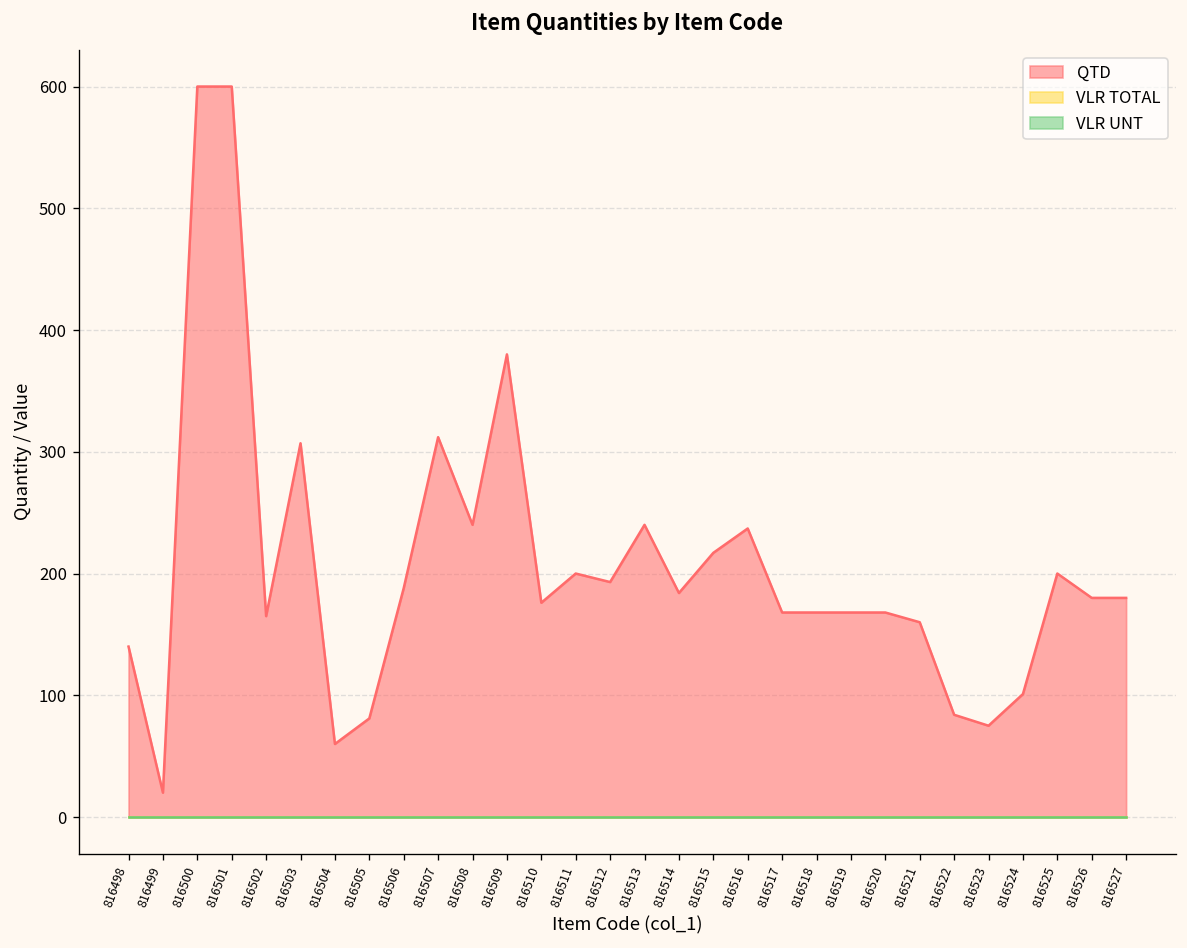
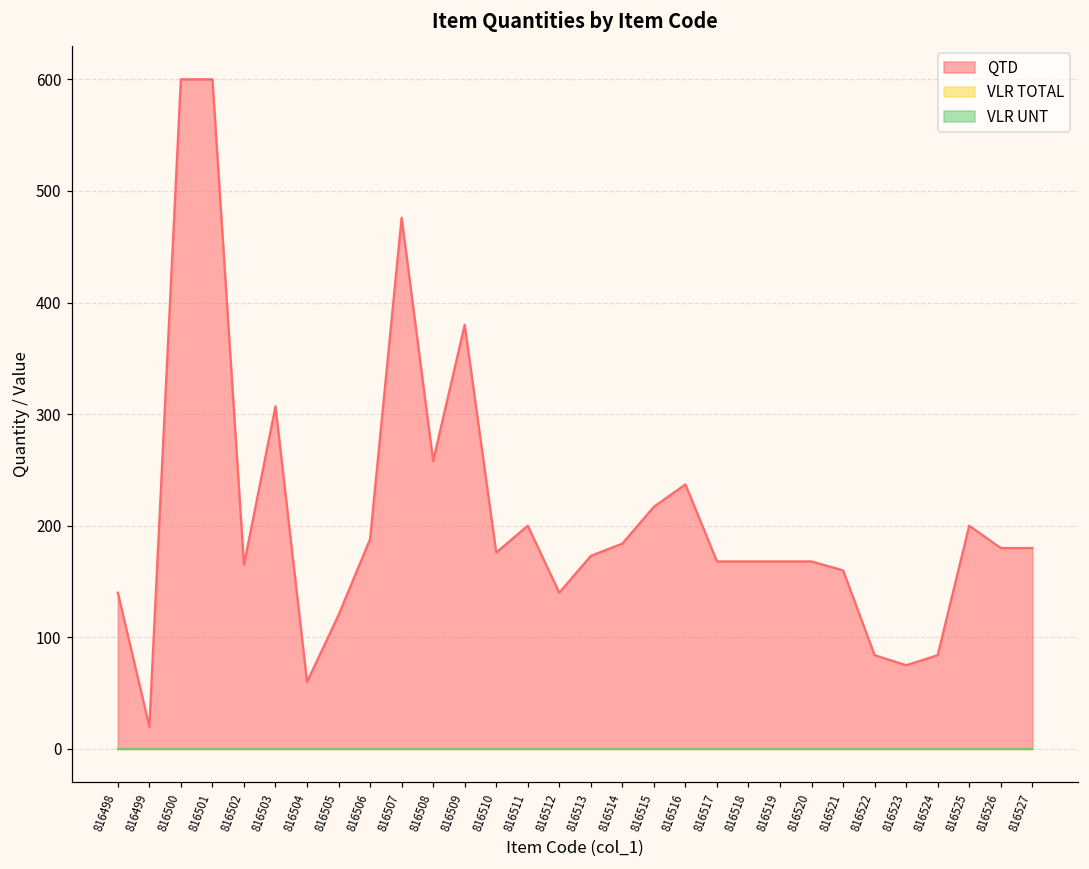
QTD, 816505: 81 -> 120
QTD, 816507: 312 -> 476
QTD, 816508: 240 -> 258
QTD, 816512: 193 -> 140
QTD, 816513: 240 -> 173
QTD, 816524: 101 -> 84
